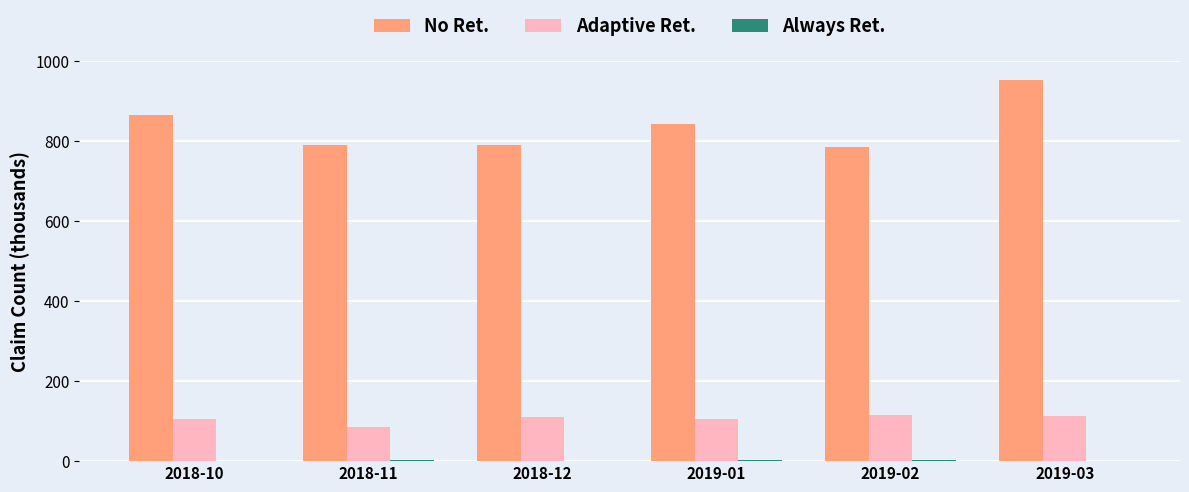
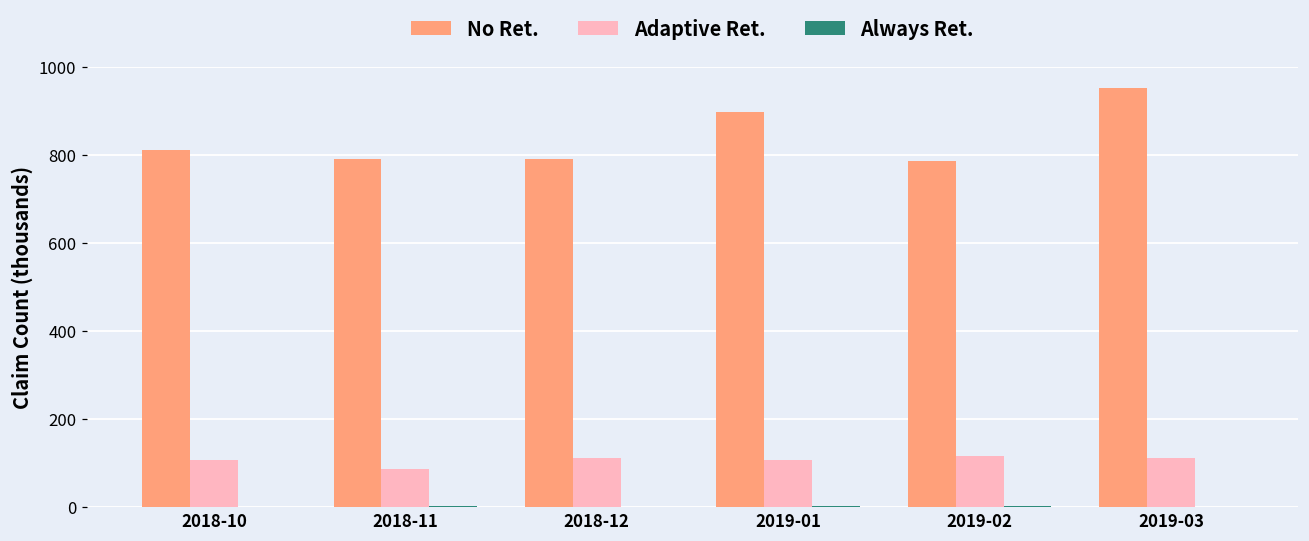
No Ret., 2018-10: 860 -> 810
No Ret., 2019-01: 840 -> 900
